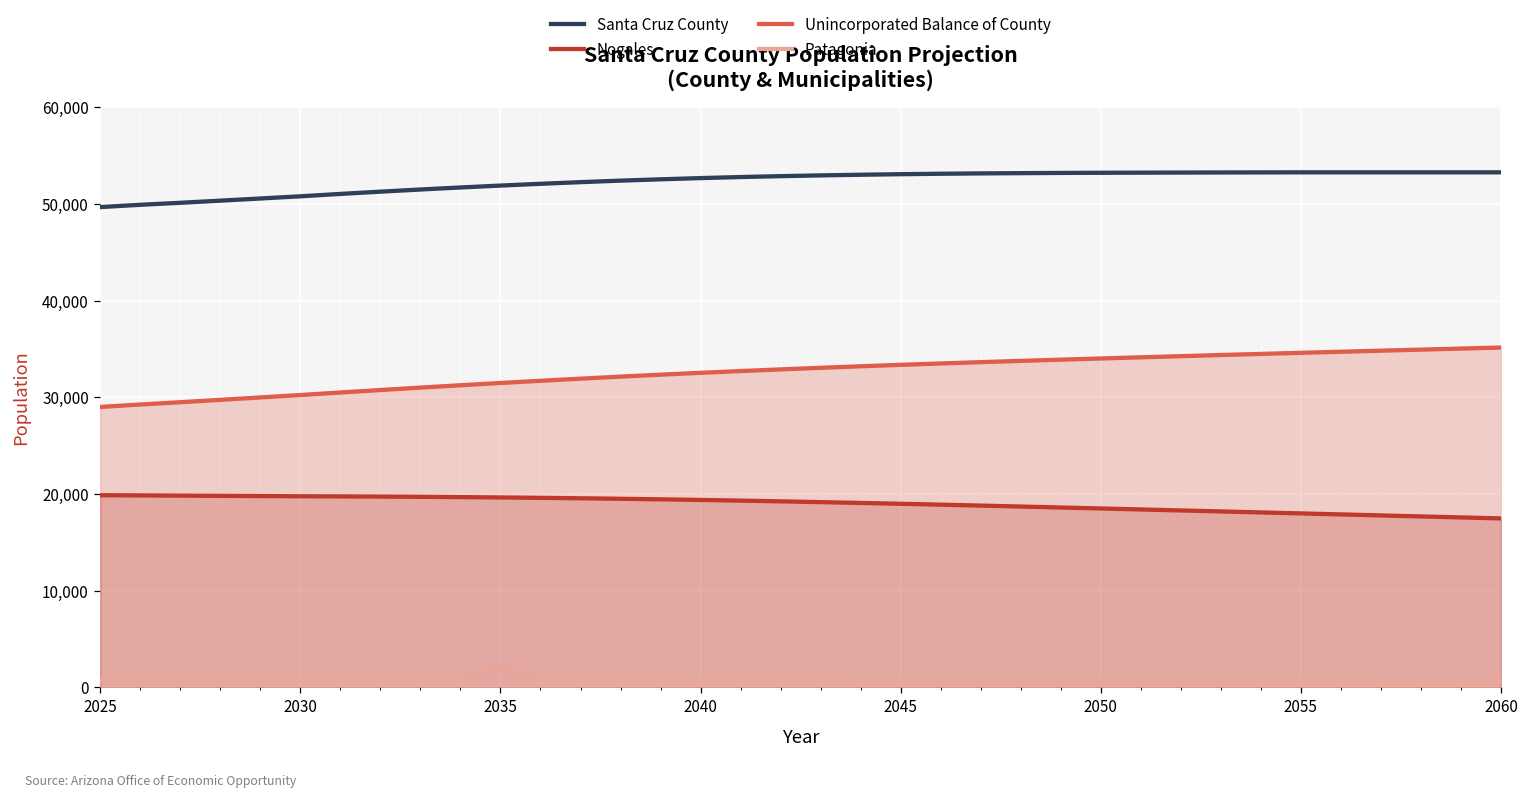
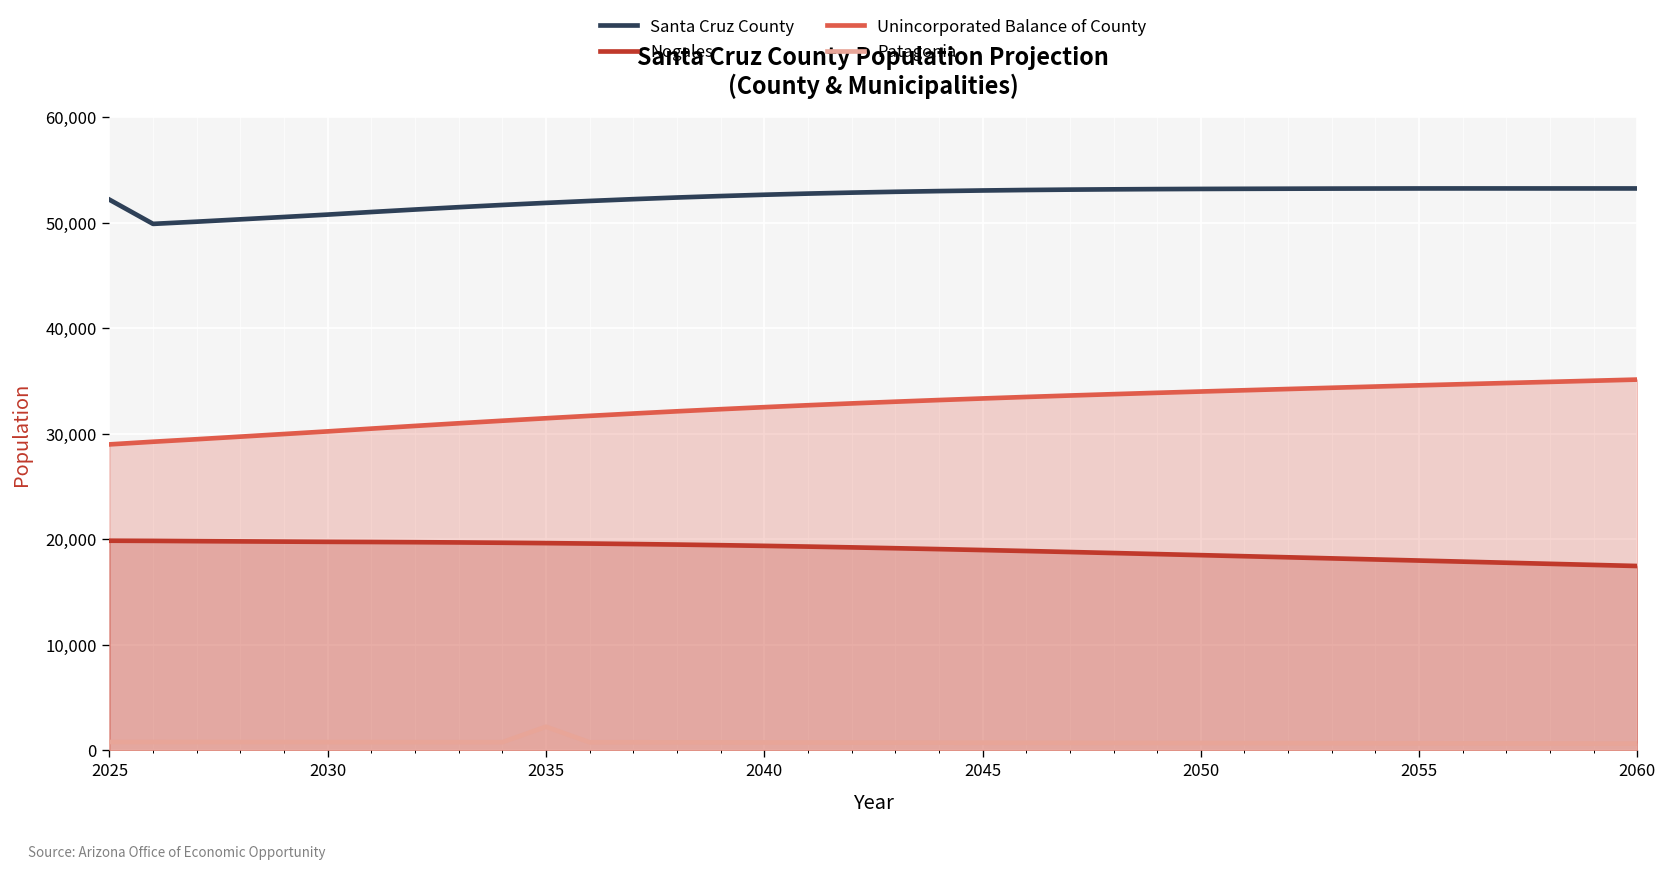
Santa Cruz County, 2025: 50,000 -> 52,000
